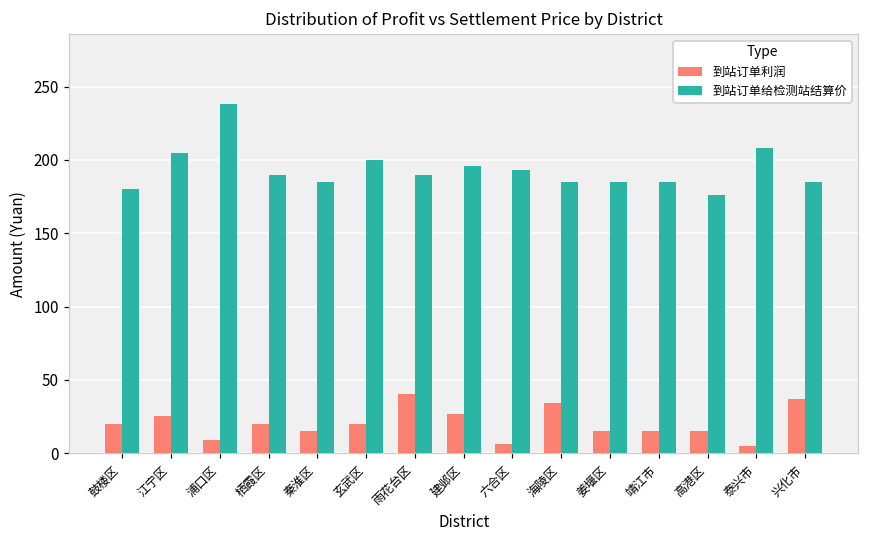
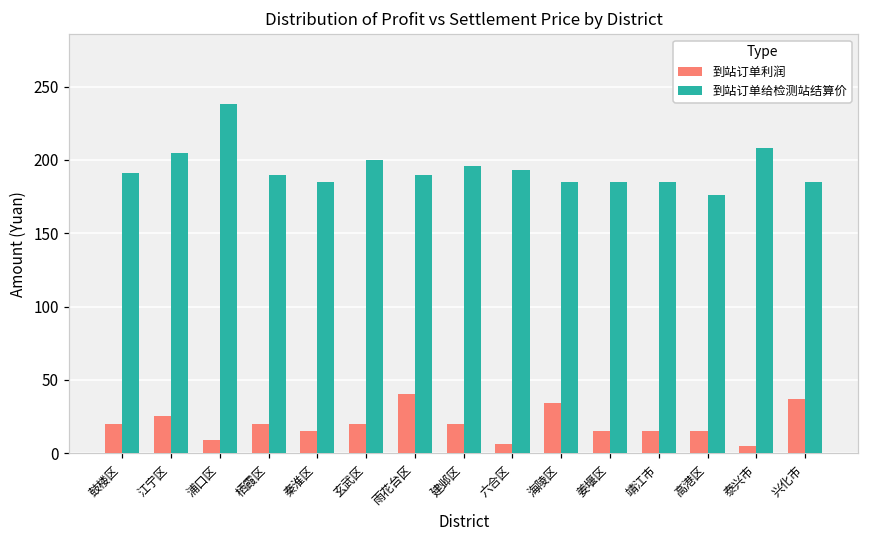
到站订单给检测站结算价, 鼓楼区: 180 -> 191
到站订单利润, 建邺区: 27 -> 20
